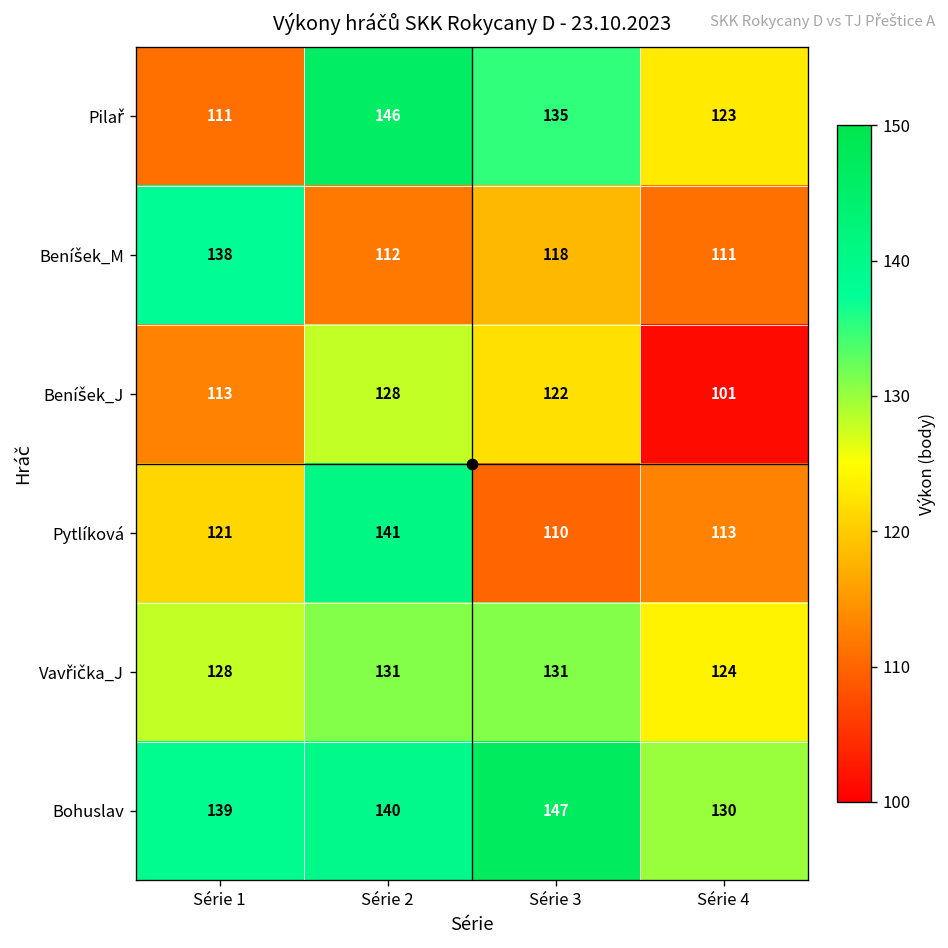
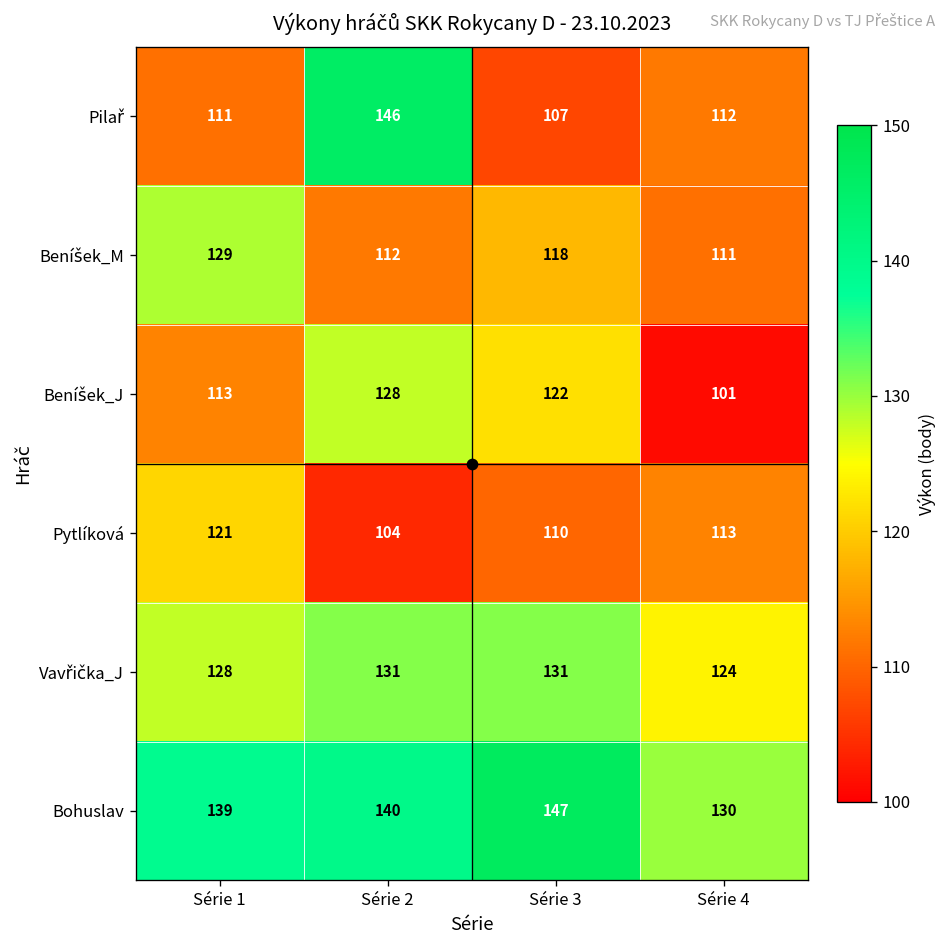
Pilař, Série 3: 135 -> 107
Pilař, Série 4: 123 -> 112
Beníšek_M, Série 1: 138 -> 129
Pytlíková, Série 2: 141 -> 104
